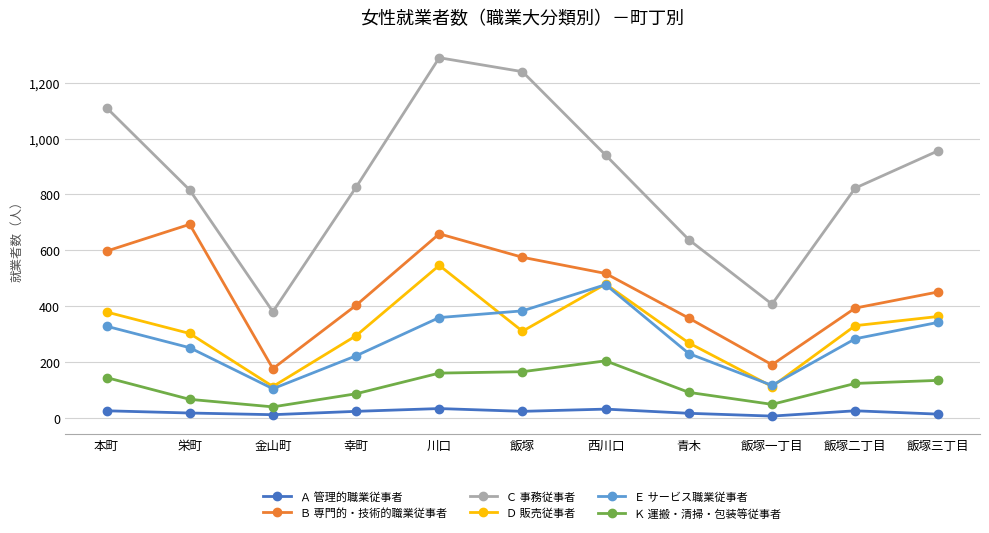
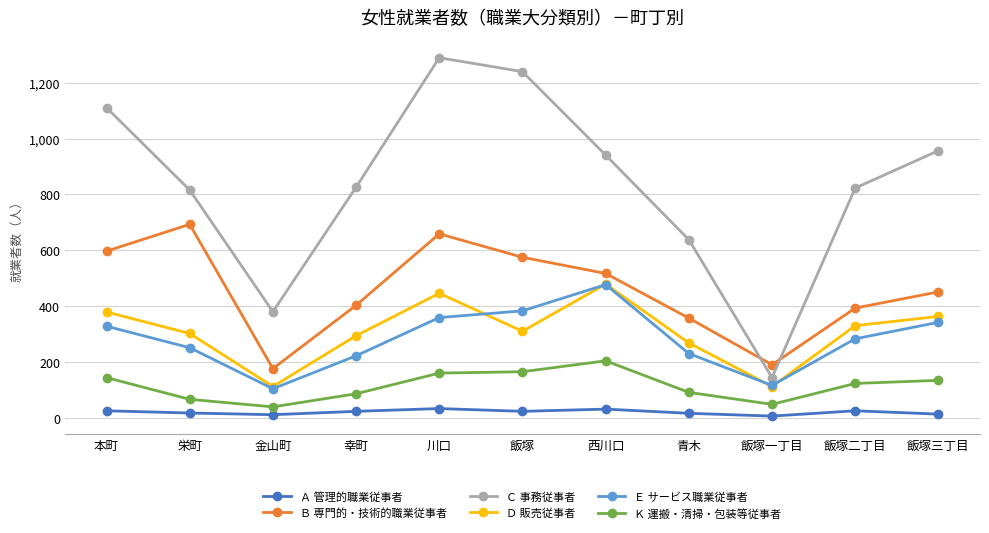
Ｄ 販売従事者, 川口: 550 -> 450
Ｃ 事務従事者, 飯塚一丁目: 410 -> 140
